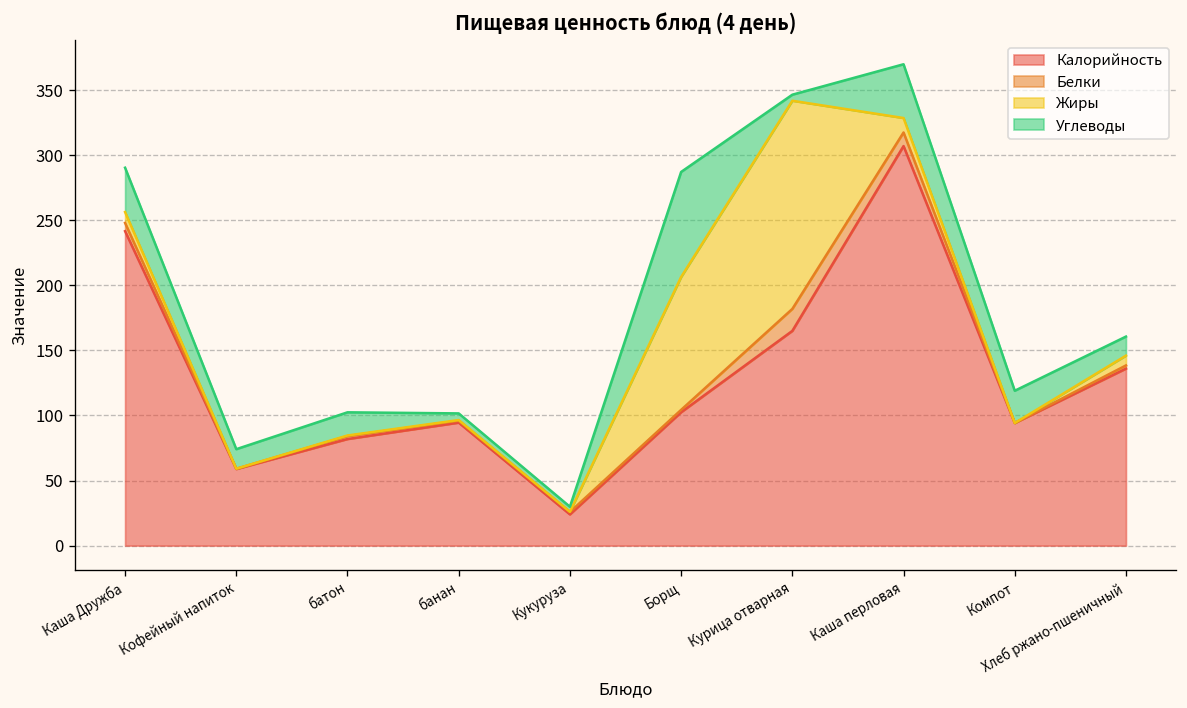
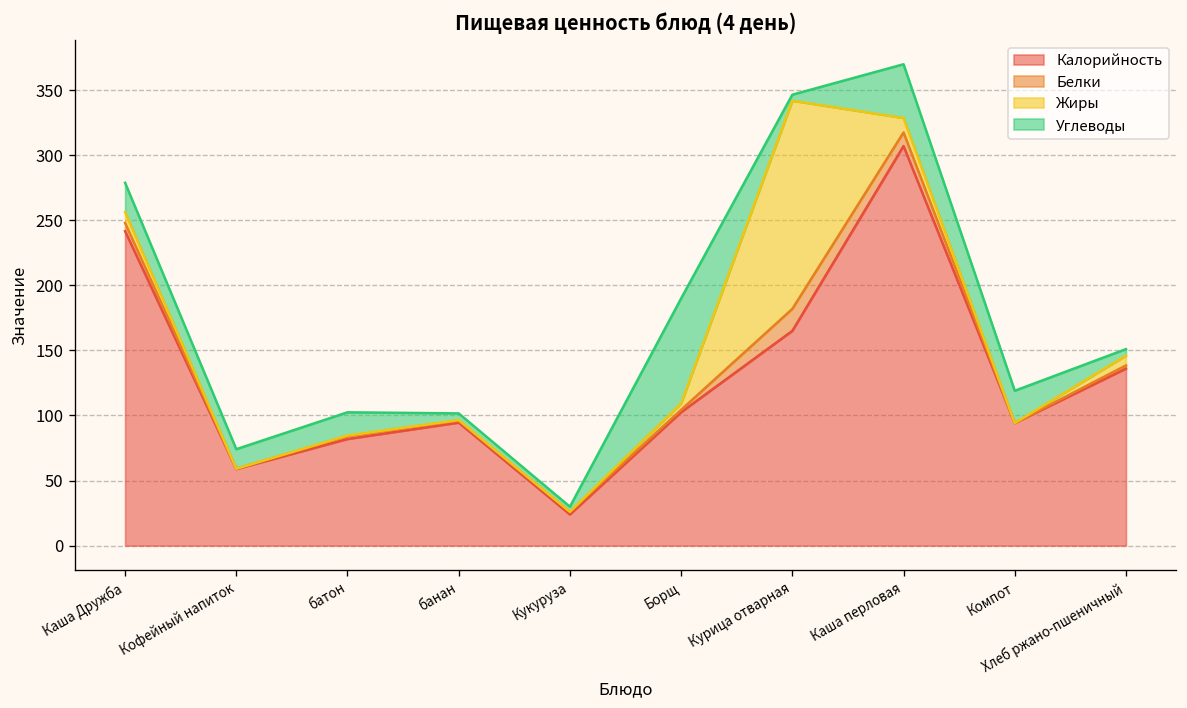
Углеводы, Каша Дружба: 34 -> 22
Жиры, Борщ: 102 -> 5
Углеводы, Хлеб ржано-пшеничный: 15 -> 5
